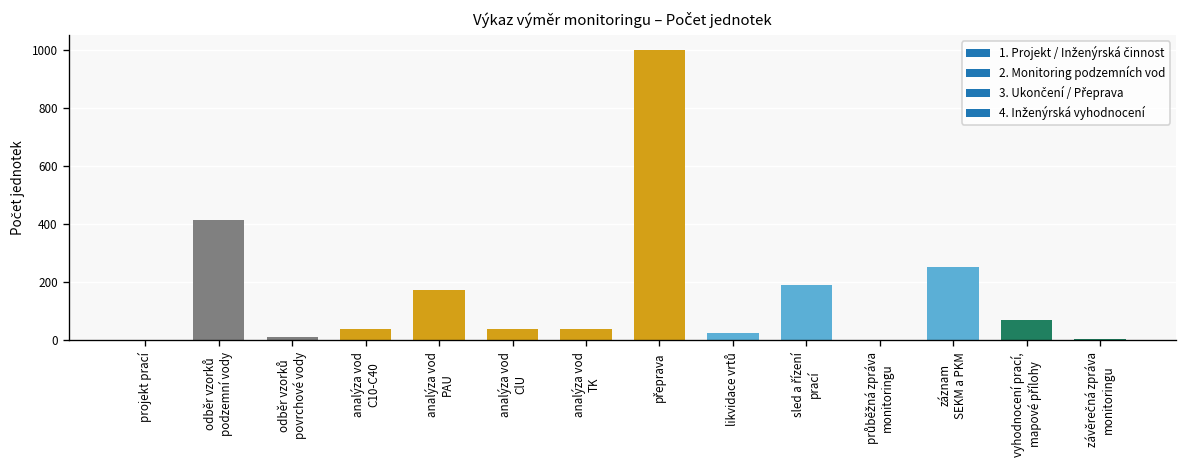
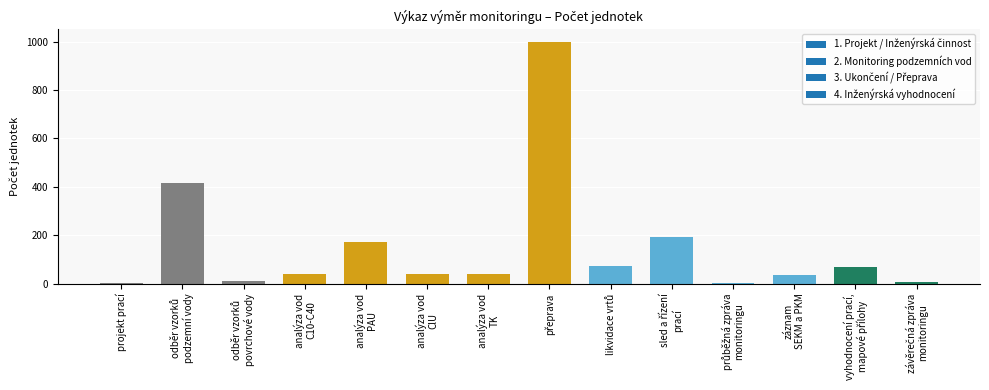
likvidace vrtů: 30 -> 70
záznam SEKM a PKM: 250 -> 40
